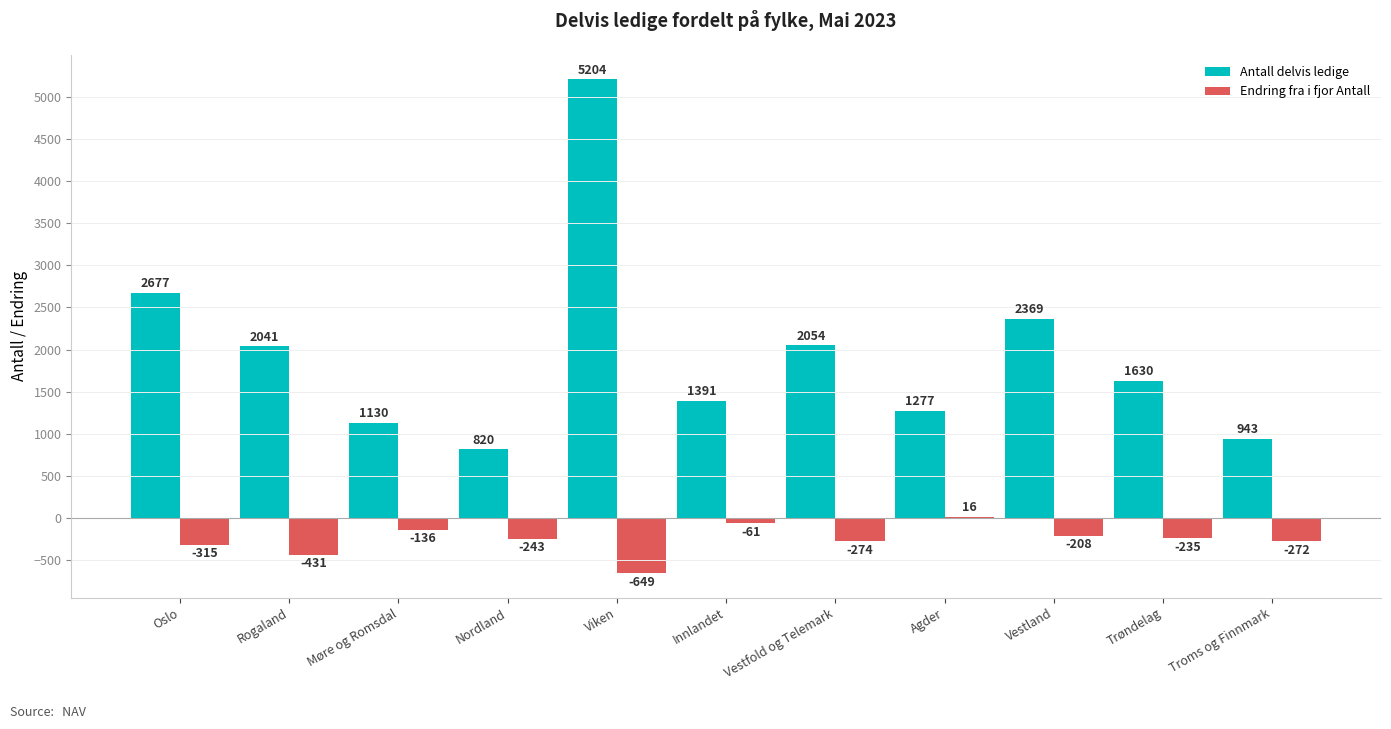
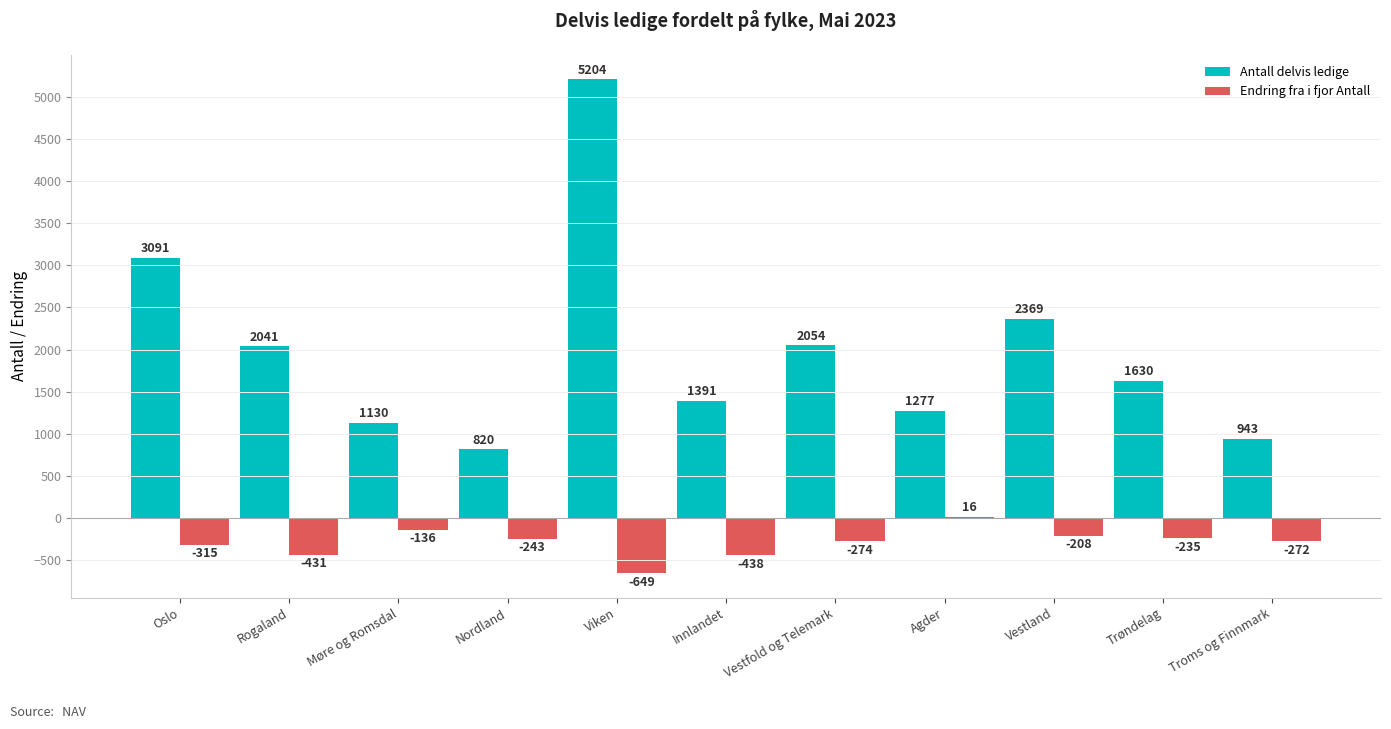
Antall delvis ledige, Oslo: 2677 -> 3091
Endring fra i fjor Antall, Innlandet: -61 -> -438
